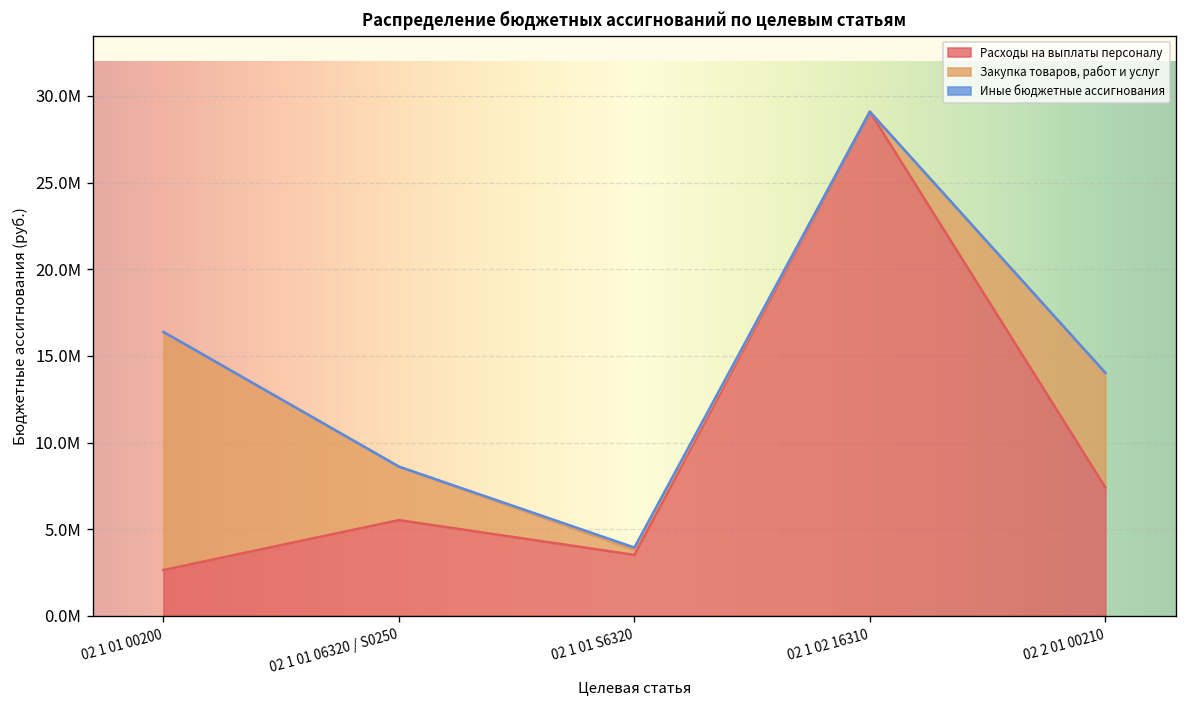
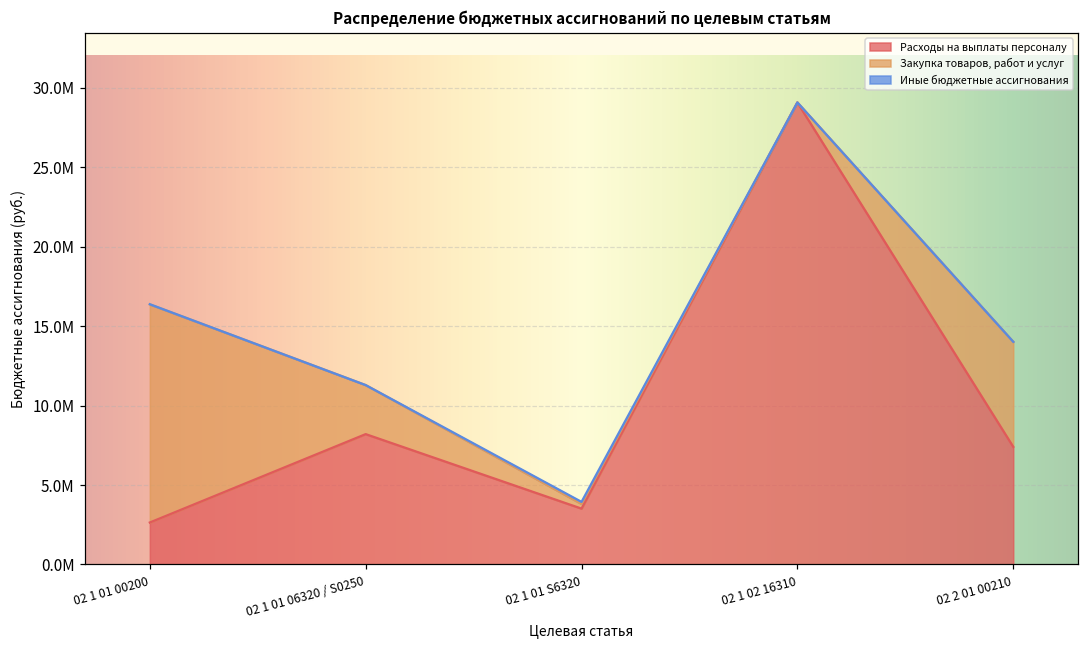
Расходы на выплаты персоналу, 02 1 01 06320 / S0250: 5500000 -> 8200000
